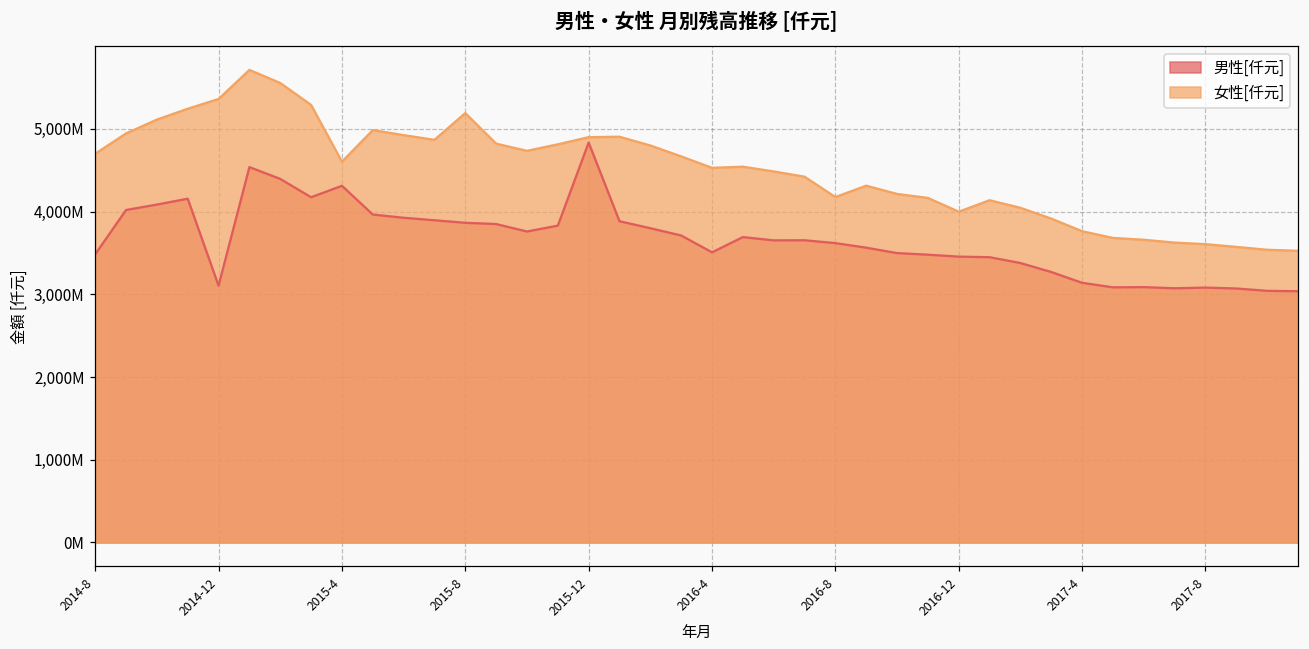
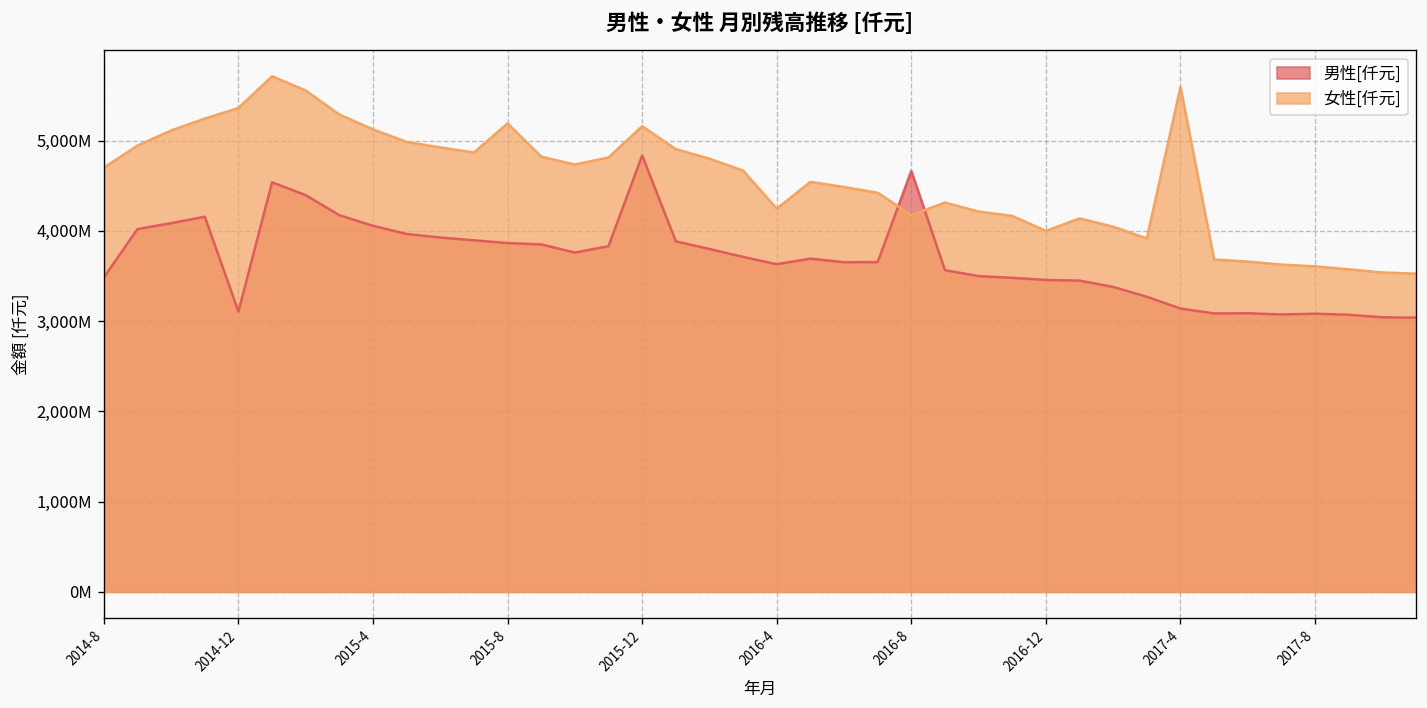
男性[仟元], 2015-4: 4,300,000,000 -> 4,100,000,000
女性[仟元], 2015-4: 4,600,000,000 -> 5,100,000,000
女性[仟元], 2015-12: 4,900,000,000 -> 5,200,000,000
男性[仟元], 2016-4: 3,500,000,000 -> 3,600,000,000
女性[仟元], 2016-4: 4,500,000,000 -> 4,200,000,000
男性[仟元], 2016-8: 3,600,000,000 -> 4,700,000,000
女性[仟元], 2017-4: 3,800,000,000 -> 5,600,000,000
